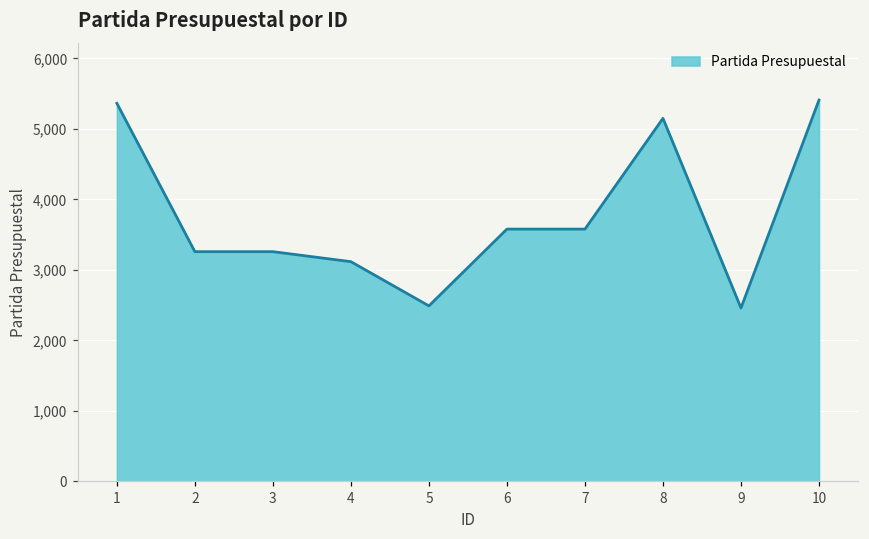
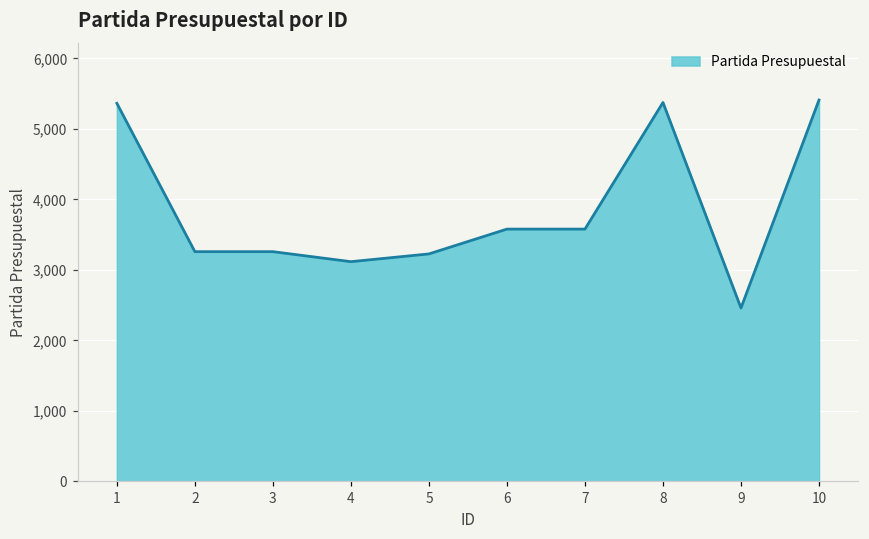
5: 2,500 -> 3,200
8: 5,200 -> 5,400
